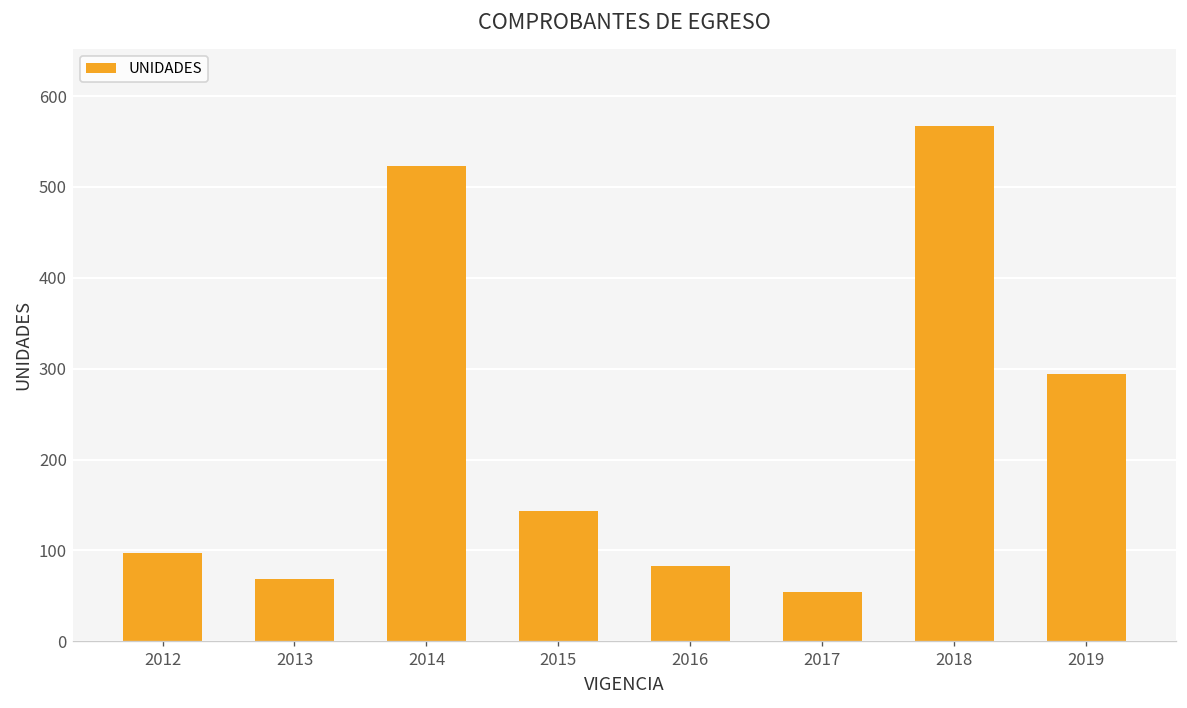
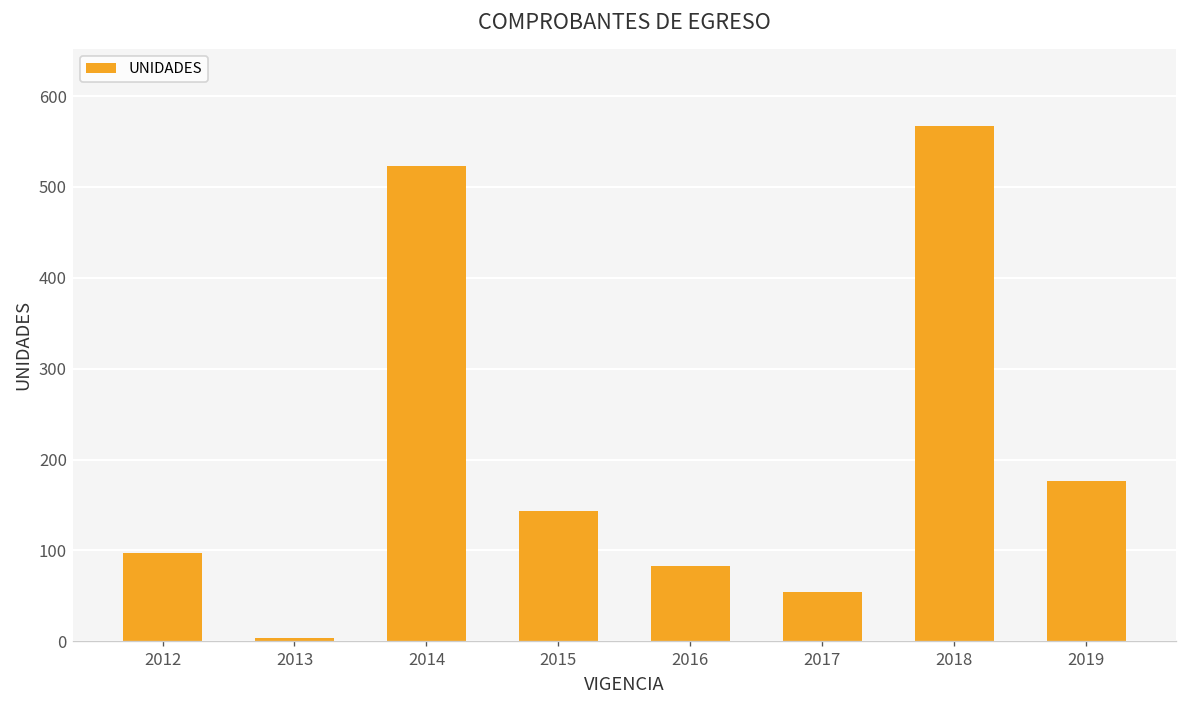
2013: 70 -> 0
2019: 290 -> 180
